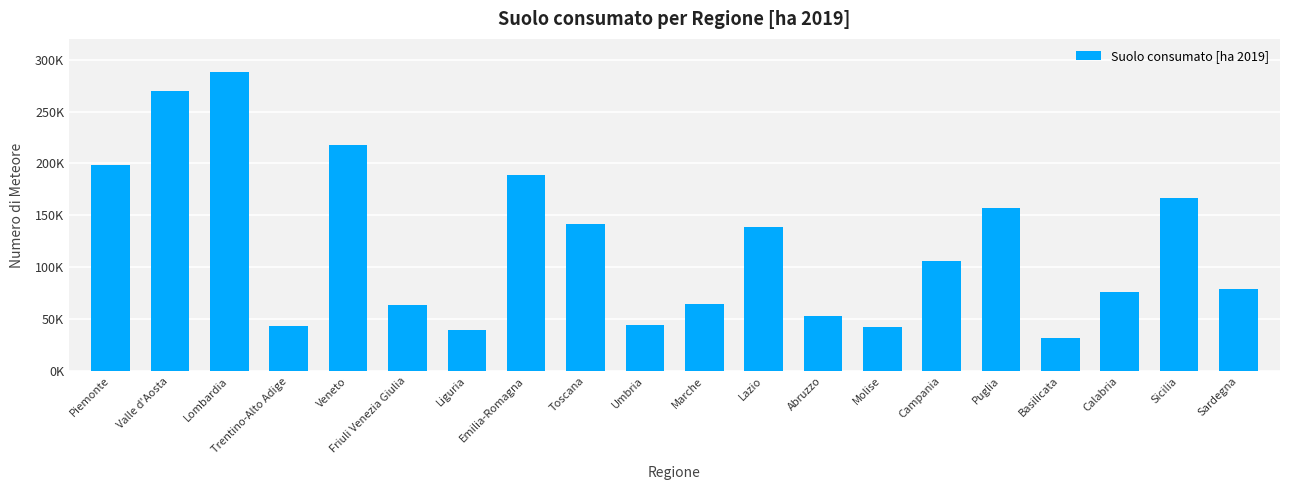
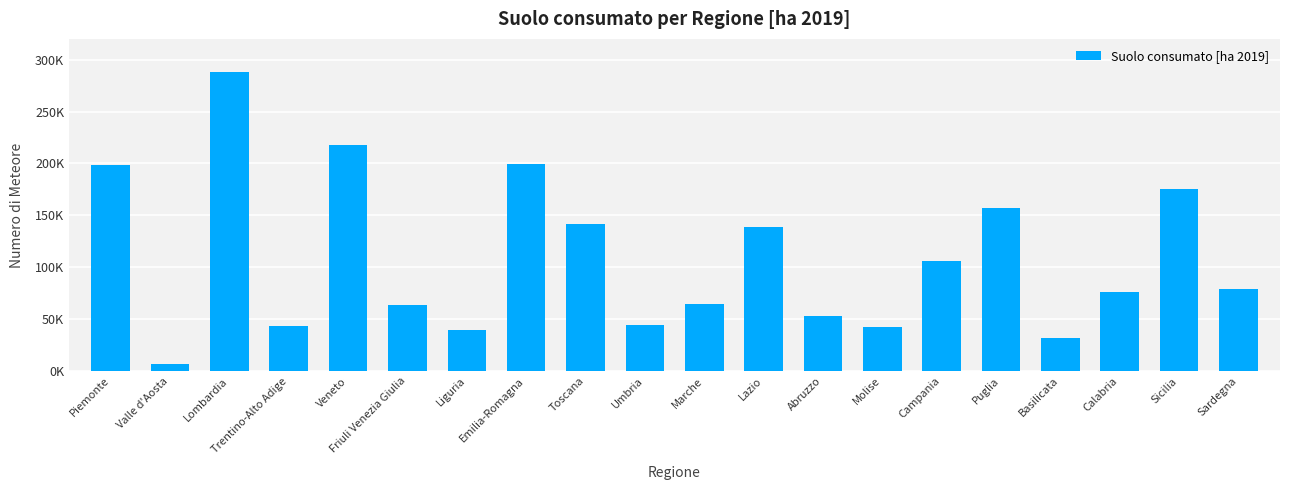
Valle d'Aosta: 270000 -> 7000
Emilia-Romagna: 189000 -> 200000
Sicilia: 167000 -> 176000
